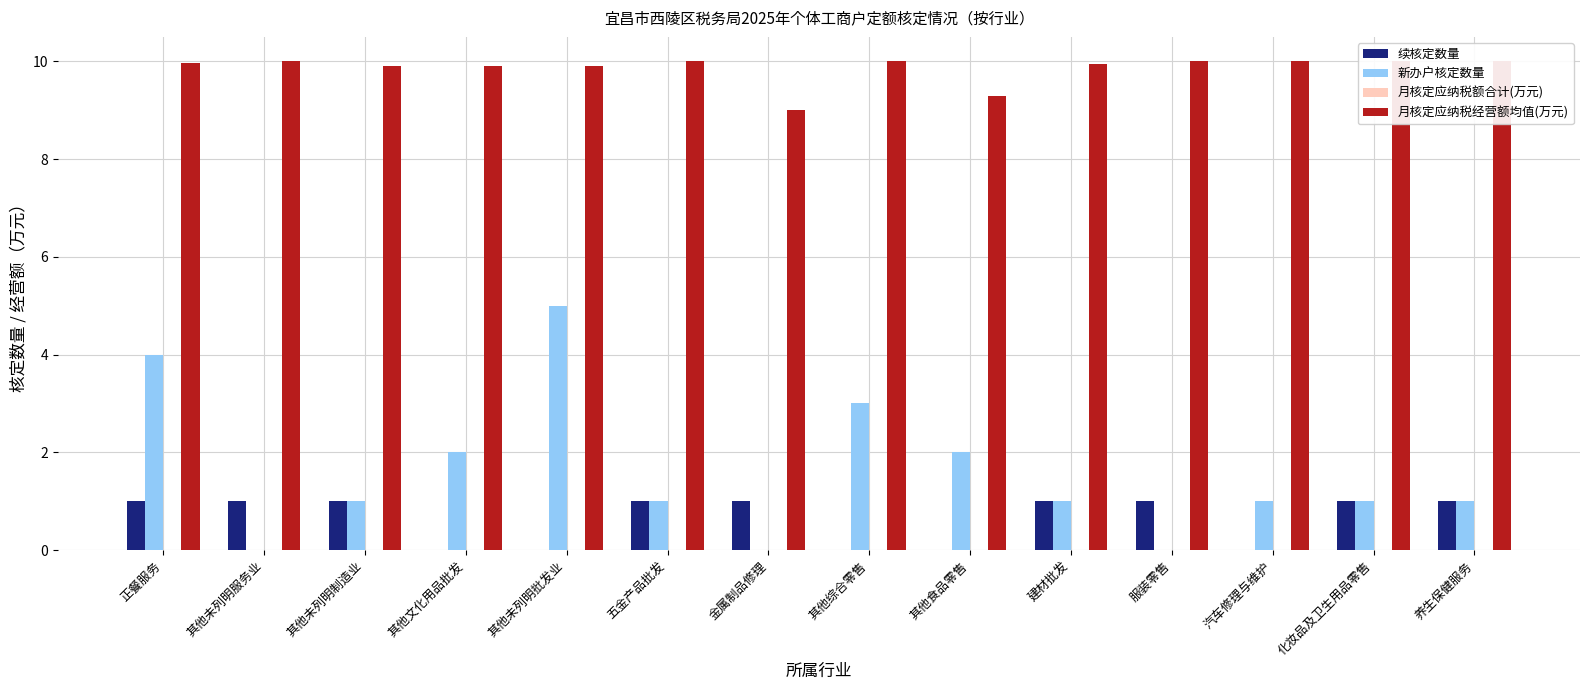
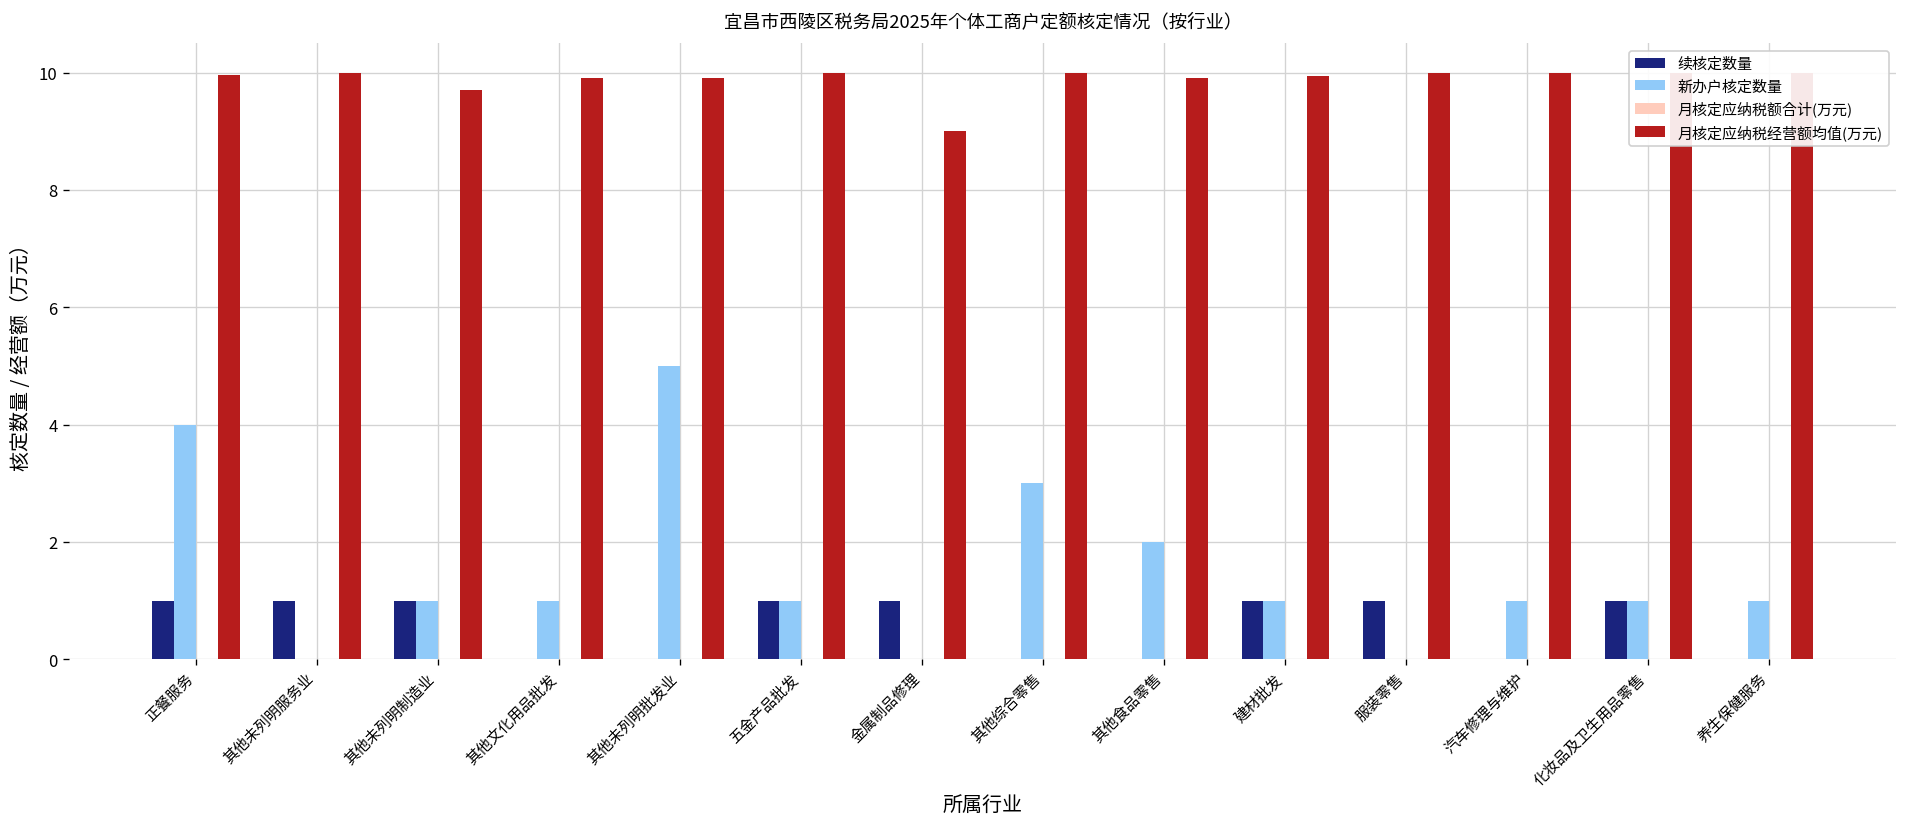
月核定应纳税经营额均值(万元), 其他未列明制造业: 9.9 -> 9.7
新办户核定数量, 其他文化用品批发: 2 -> 1
月核定应纳税经营额均值(万元), 其他食品零售: 9.3 -> 9.9
续核定数量, 养生保健服务: 1 -> 0
